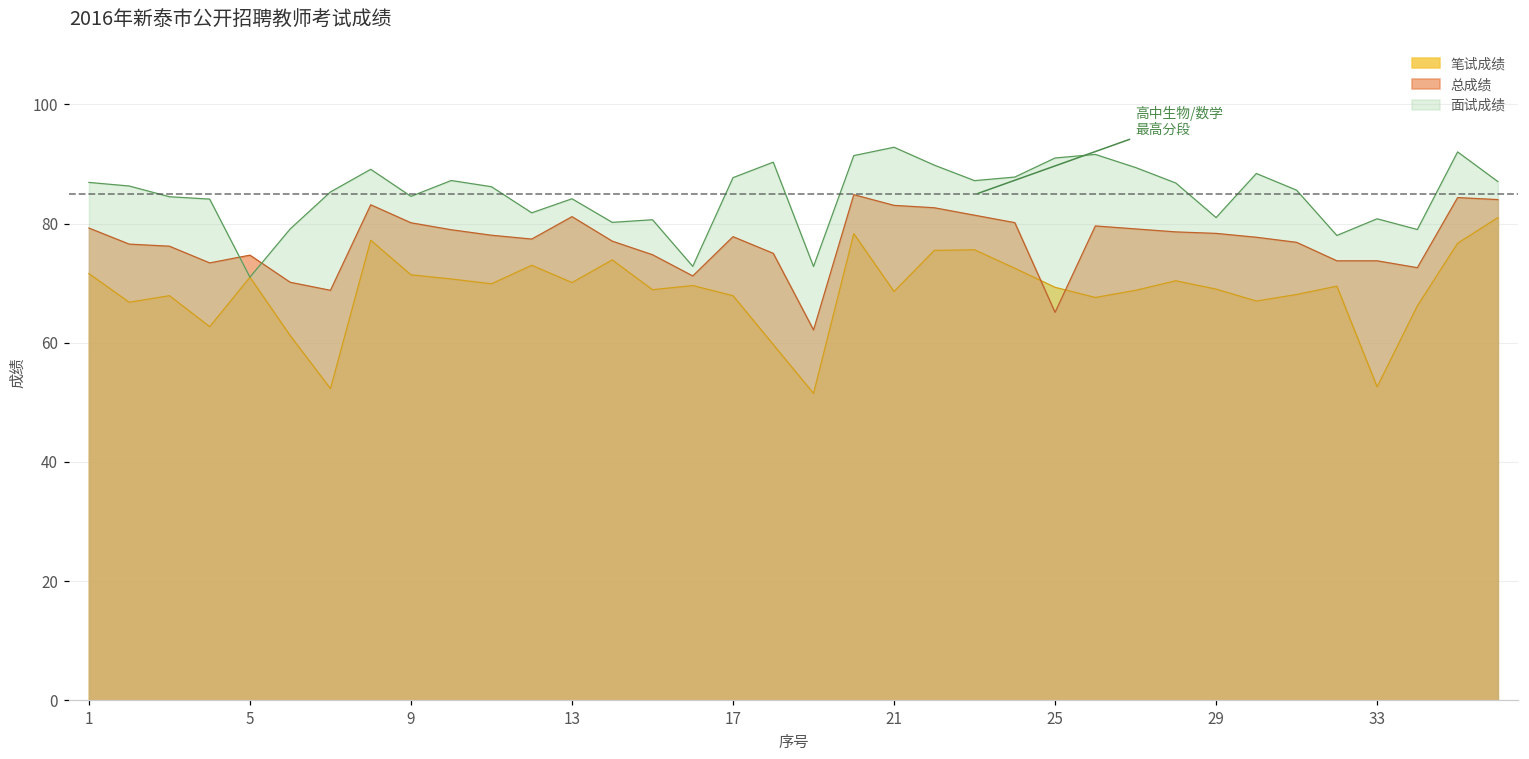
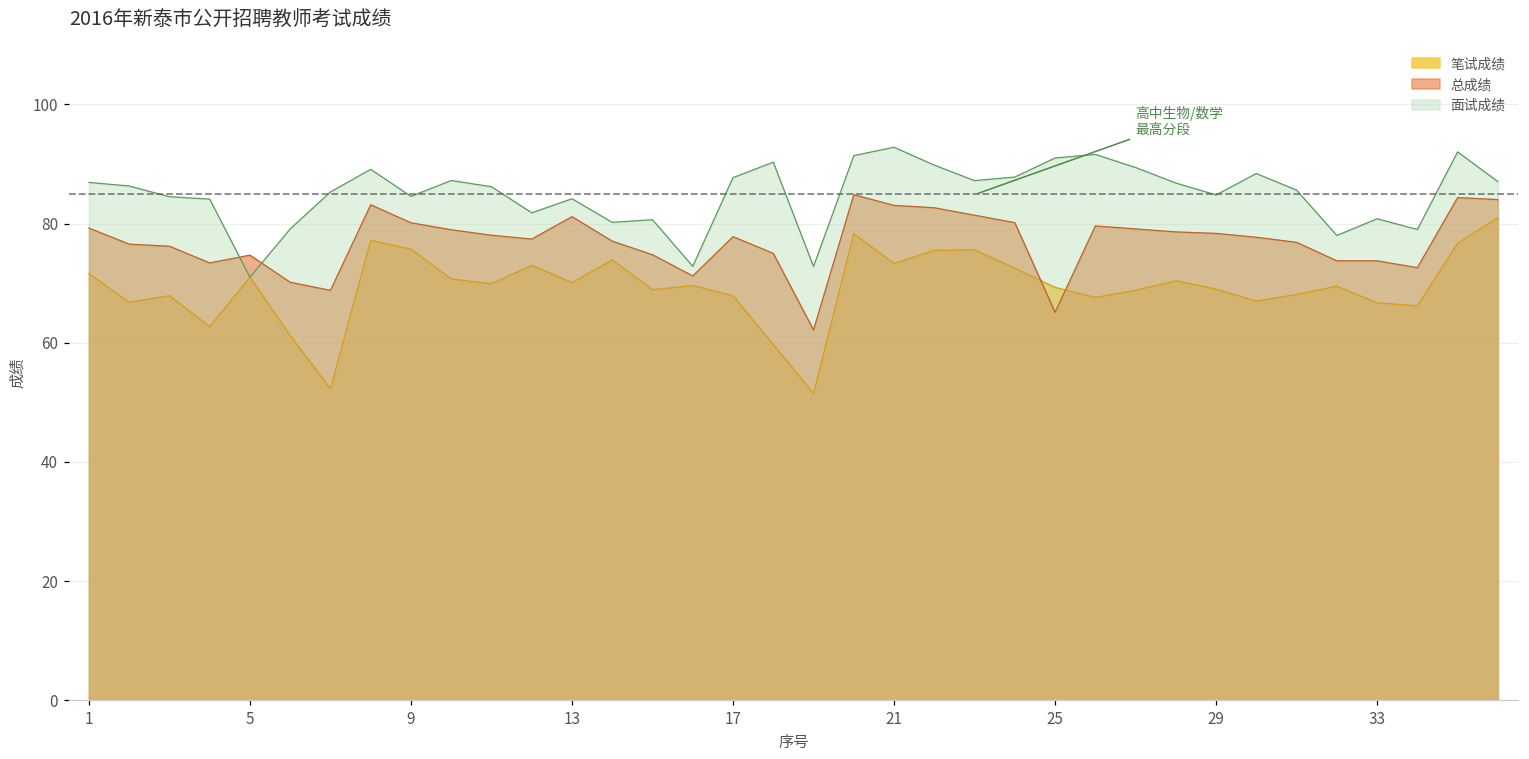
笔试成绩, 9: 71 -> 76
笔试成绩, 21: 69 -> 73
面试成绩, 29: 81 -> 85
笔试成绩, 33: 53 -> 67
